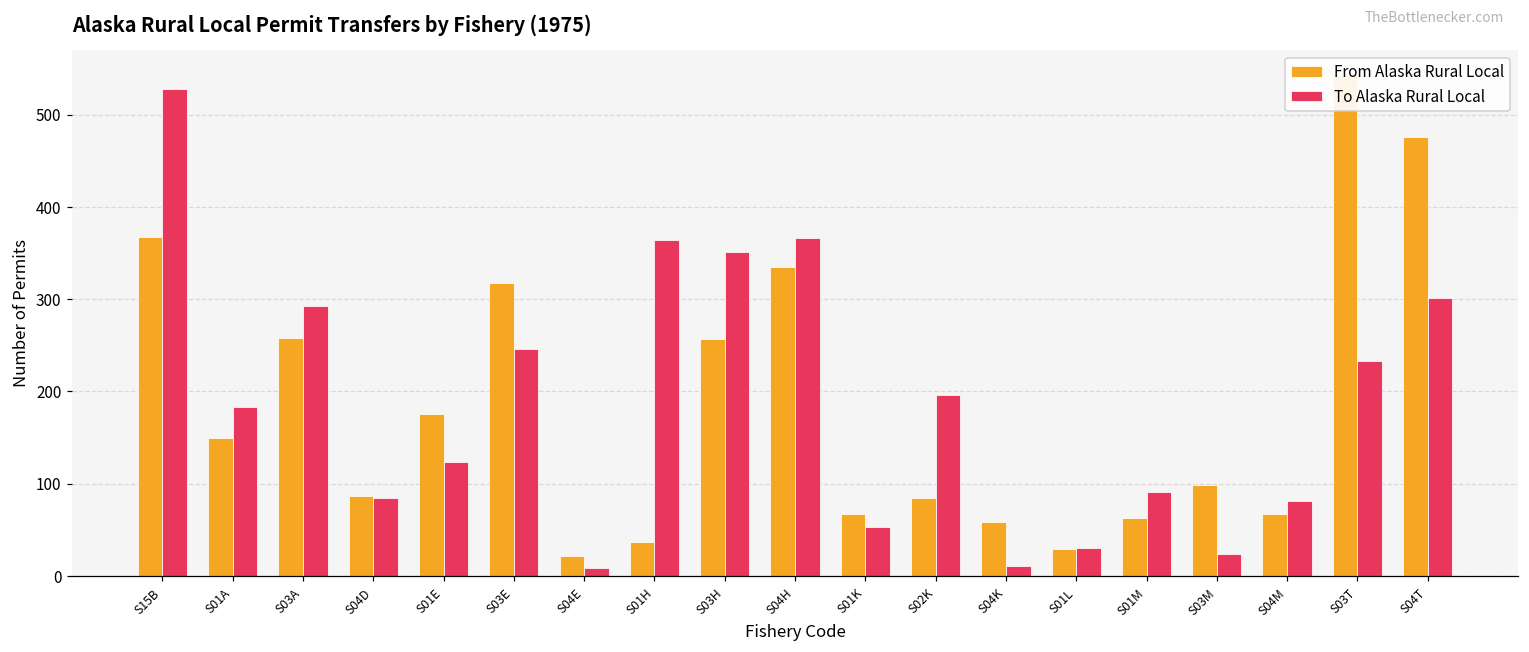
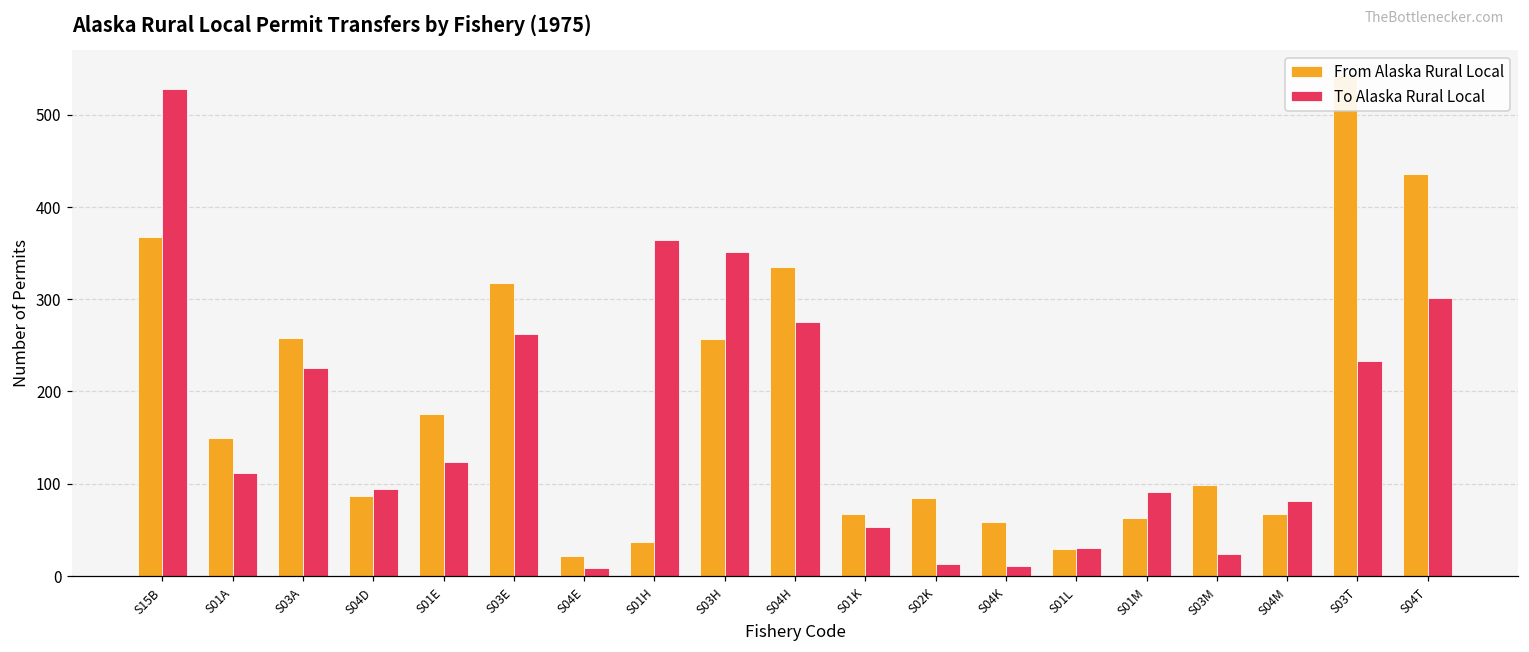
To Alaska Rural Local, S01A: 180 -> 110
To Alaska Rural Local, S03A: 290 -> 230
To Alaska Rural Local, S04D: 80 -> 90
To Alaska Rural Local, S03E: 250 -> 260
To Alaska Rural Local, S04H: 370 -> 280
To Alaska Rural Local, S02K: 200 -> 10
From Alaska Rural Local, S04T: 480 -> 440
